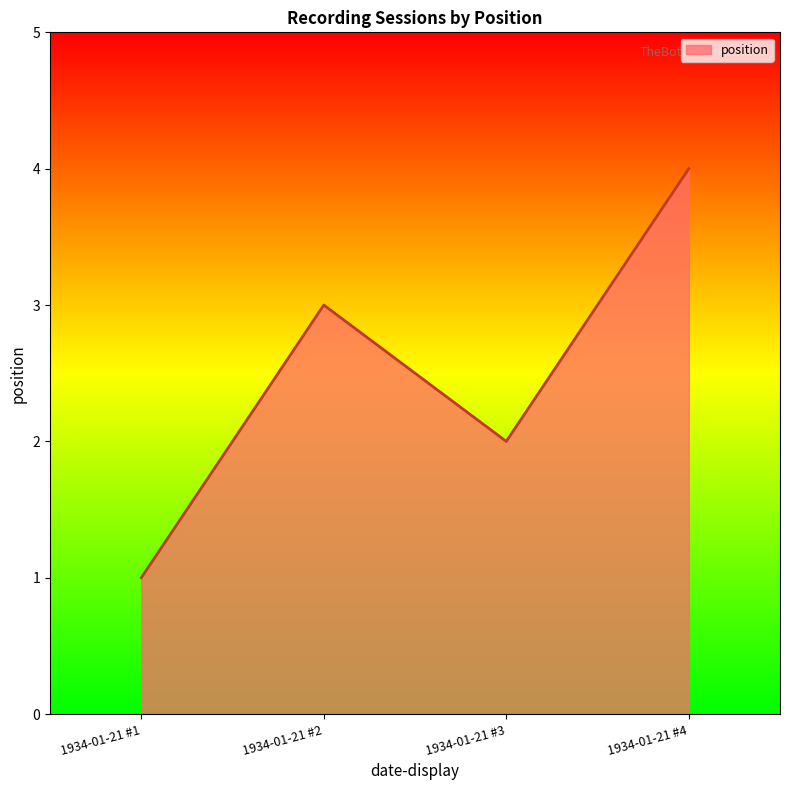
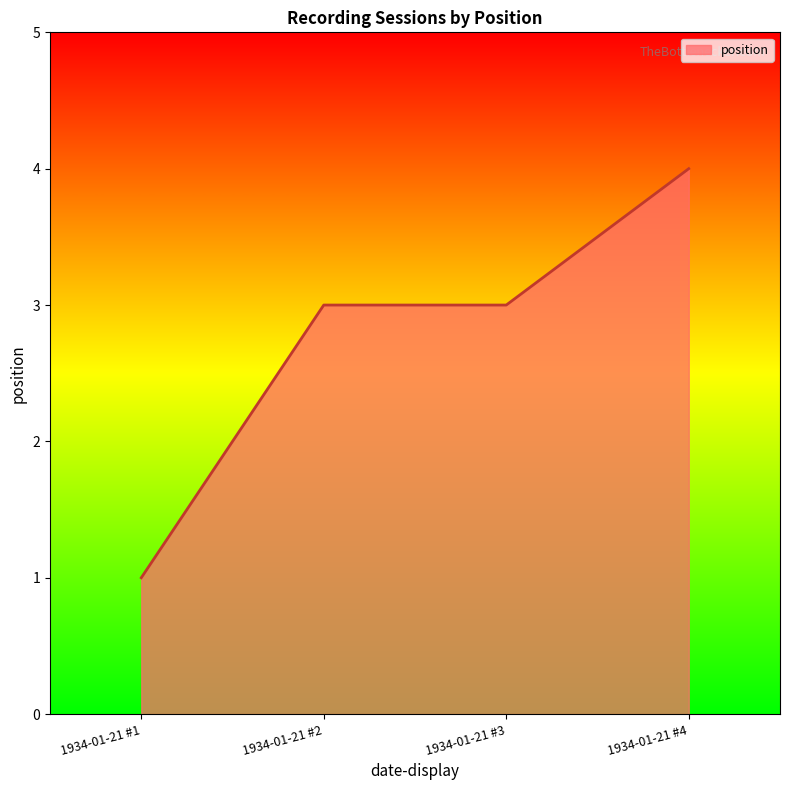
1934-01-21 #3: 2 -> 3
